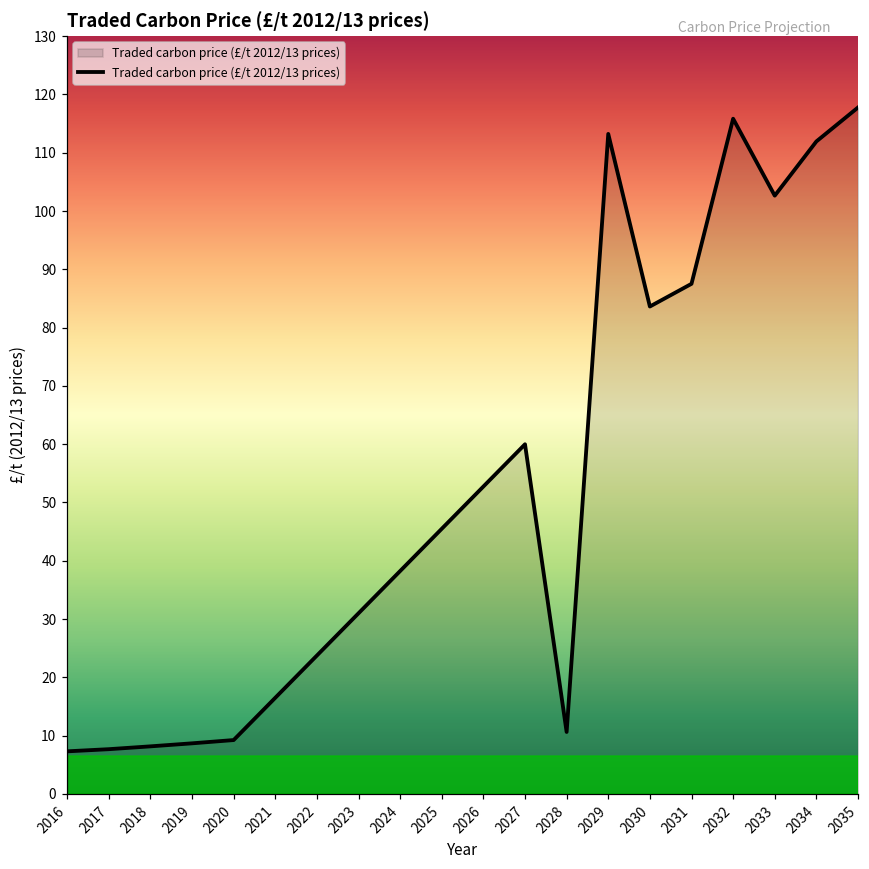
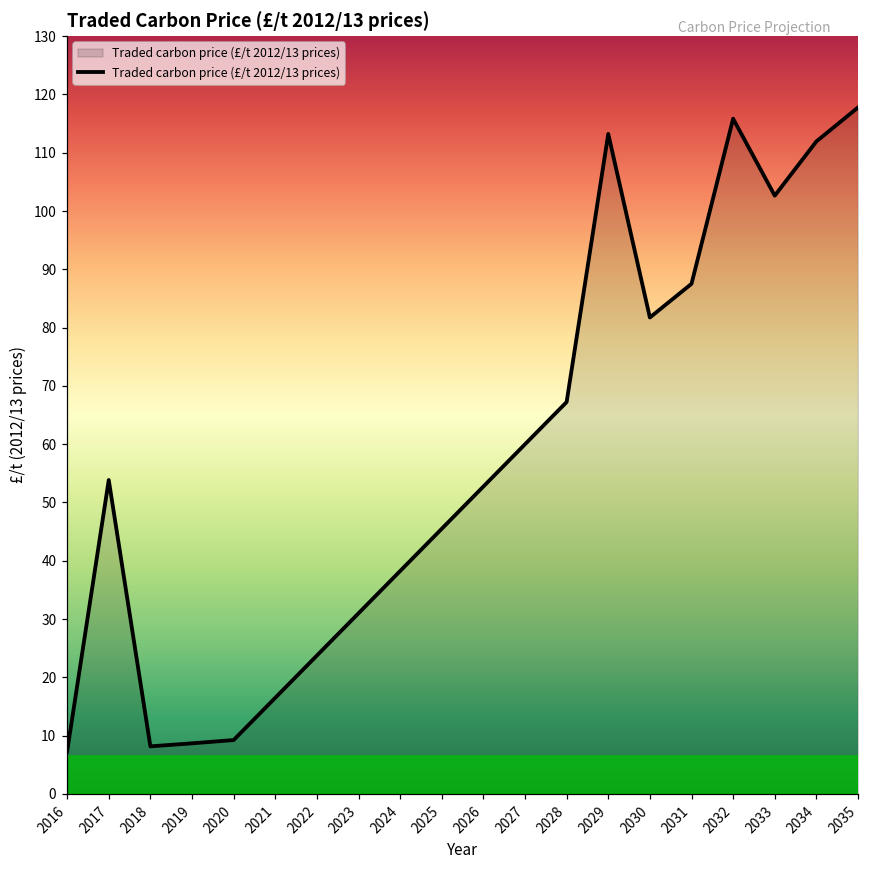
2017: 8 -> 54
2028: 11 -> 67
2030: 84 -> 82
